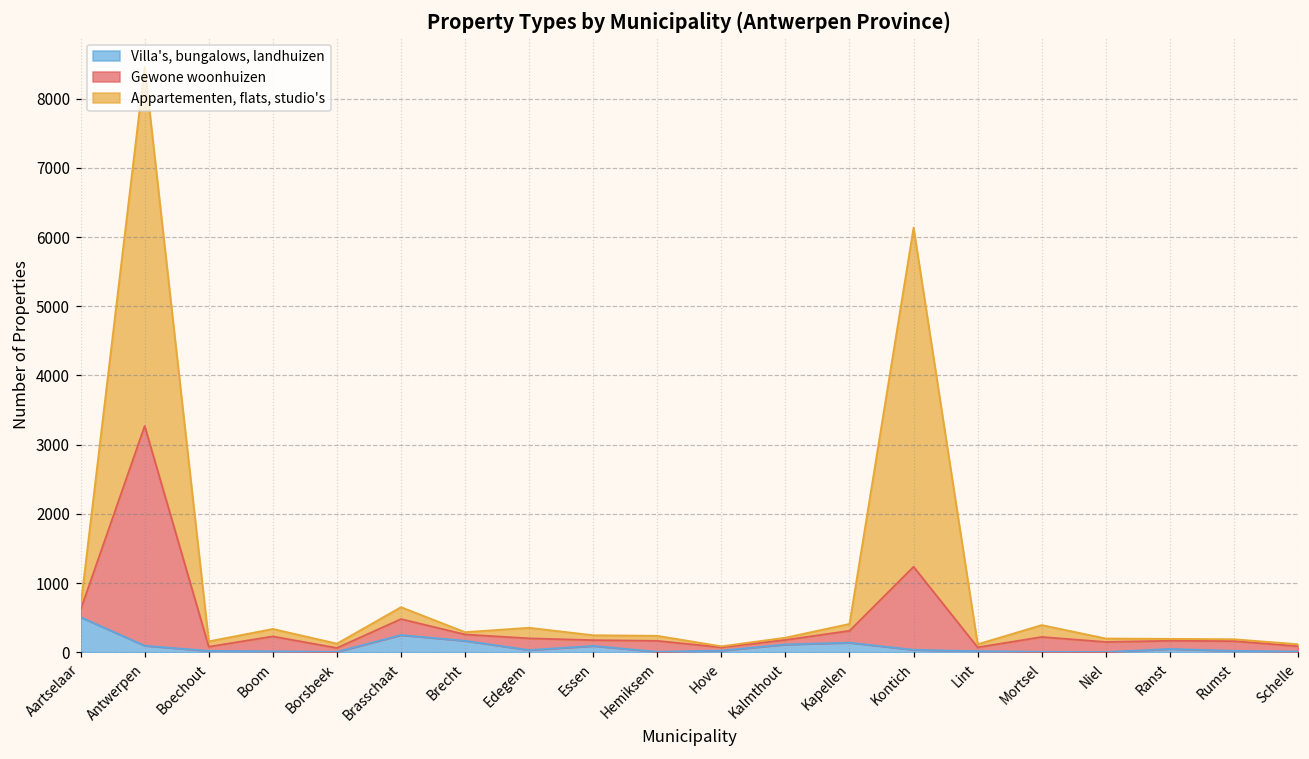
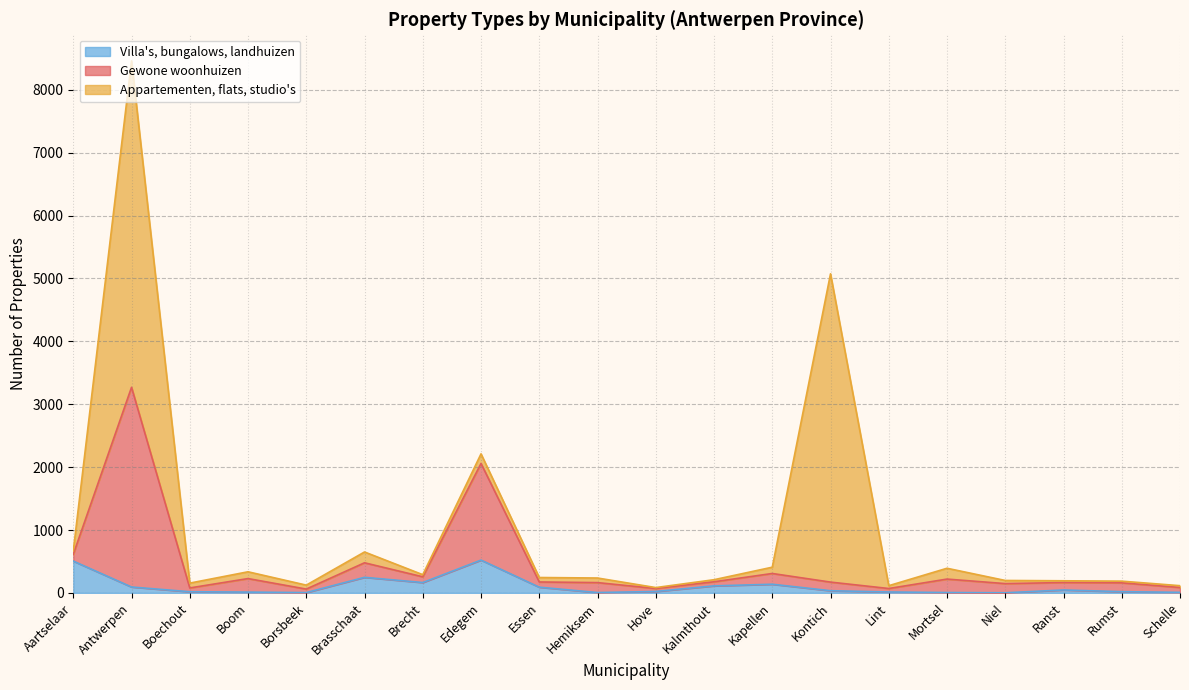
Villa's, bungalows, landhuizen, Edegem: 0 -> 500
Gewone woonhuizen, Edegem: 200 -> 1500
Gewone woonhuizen, Kontich: 1200 -> 100
